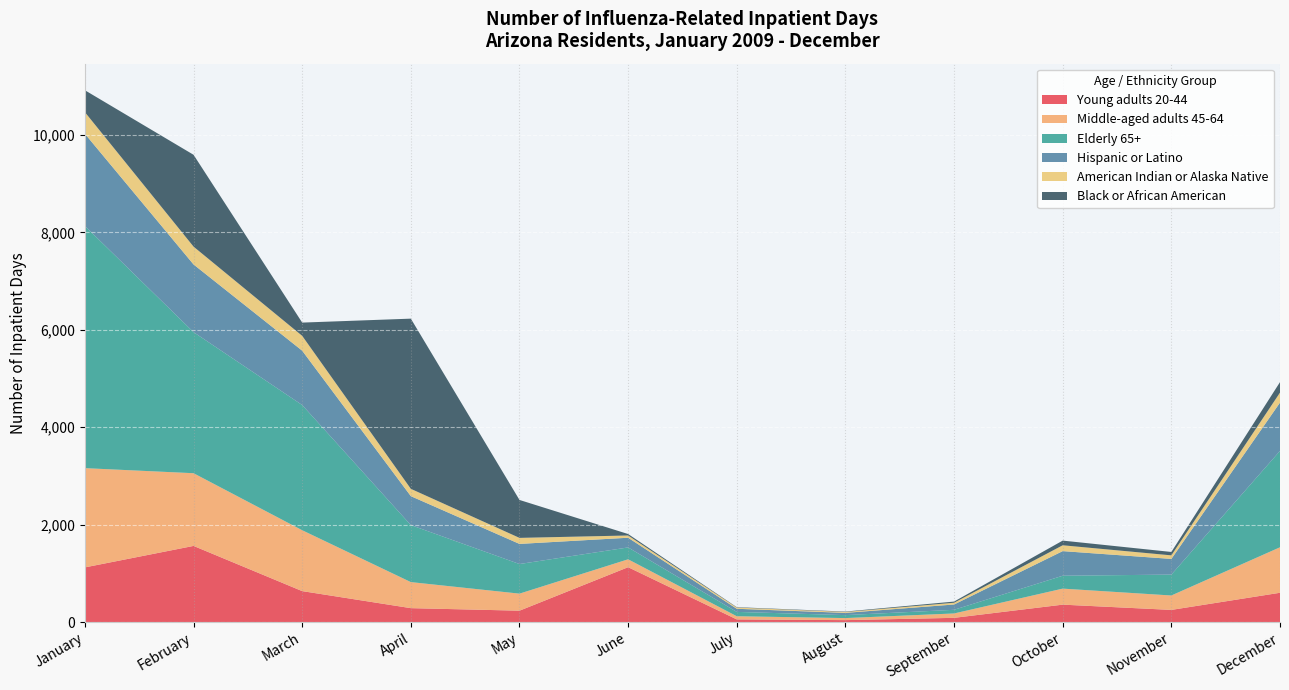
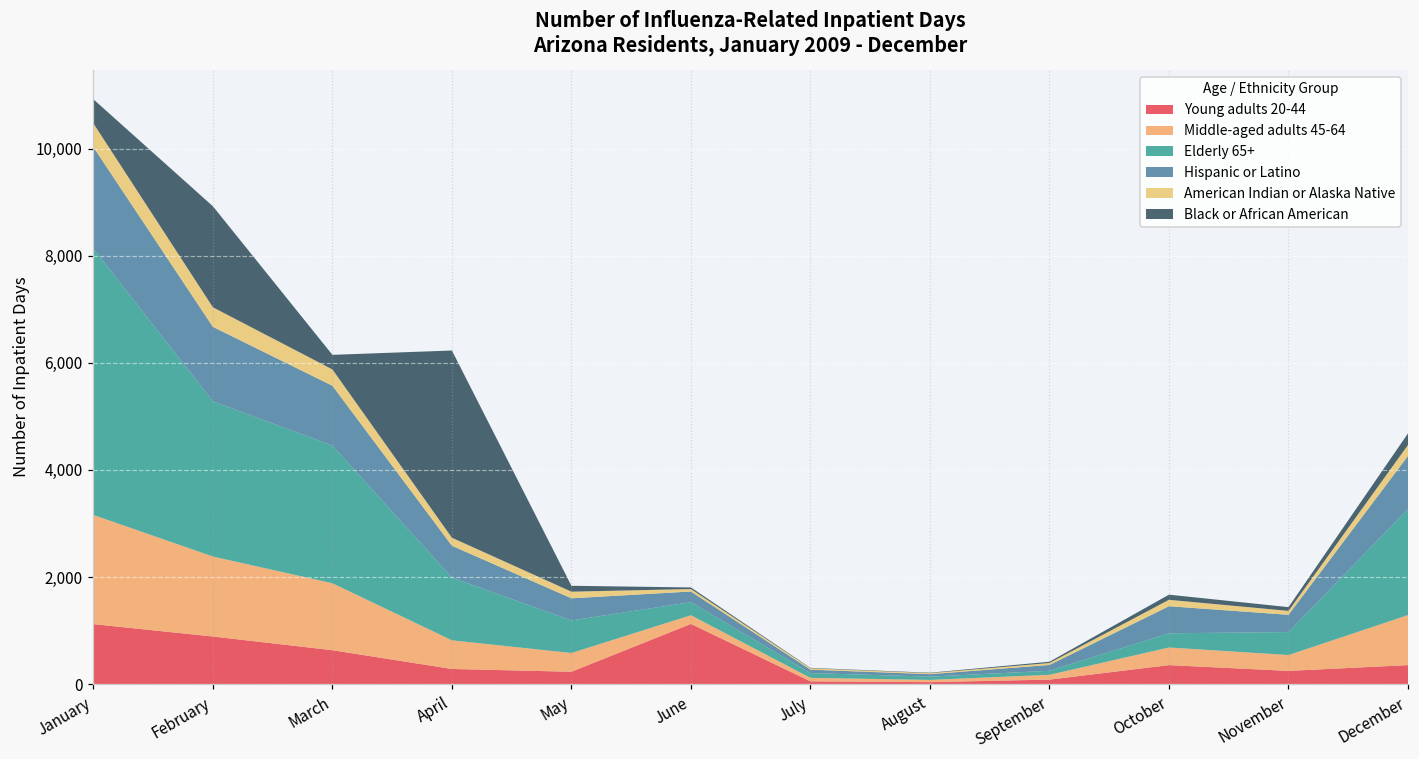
Young adults 20-44, February: 1,600 -> 900
Black or African American, May: 800 -> 100
Young adults 20-44, December: 600 -> 400
